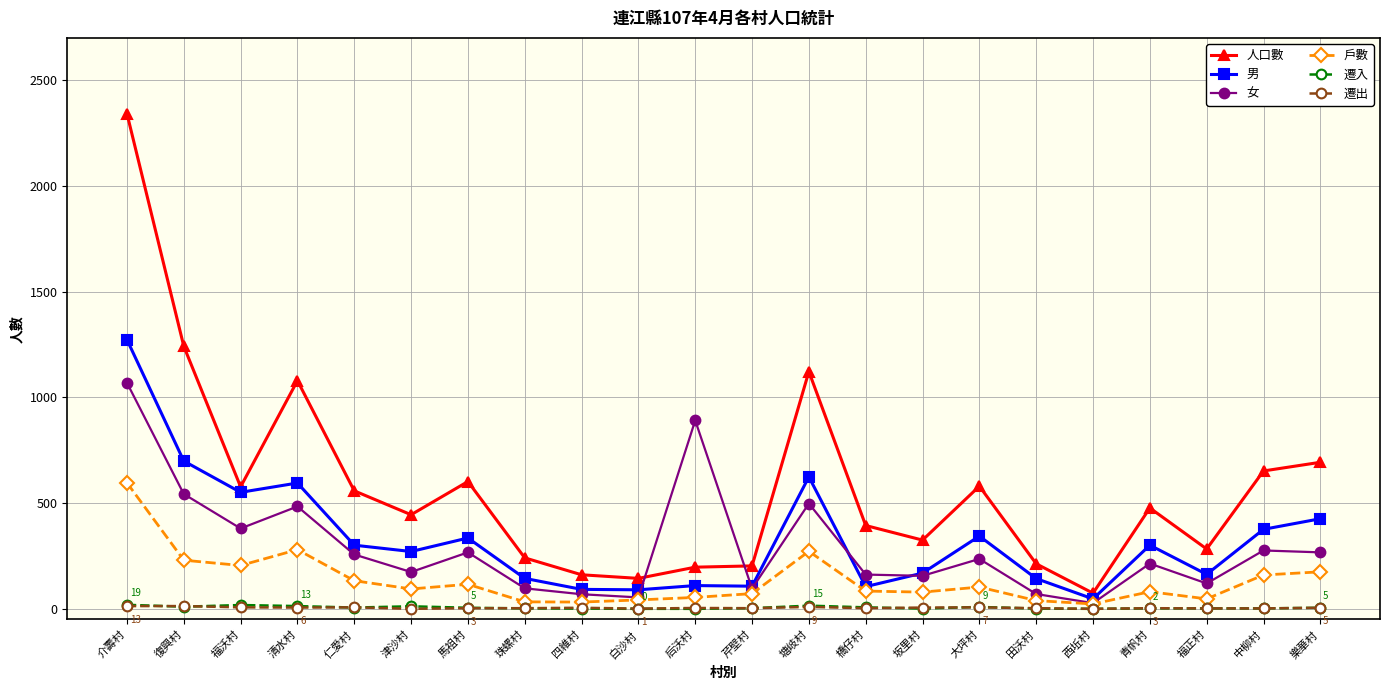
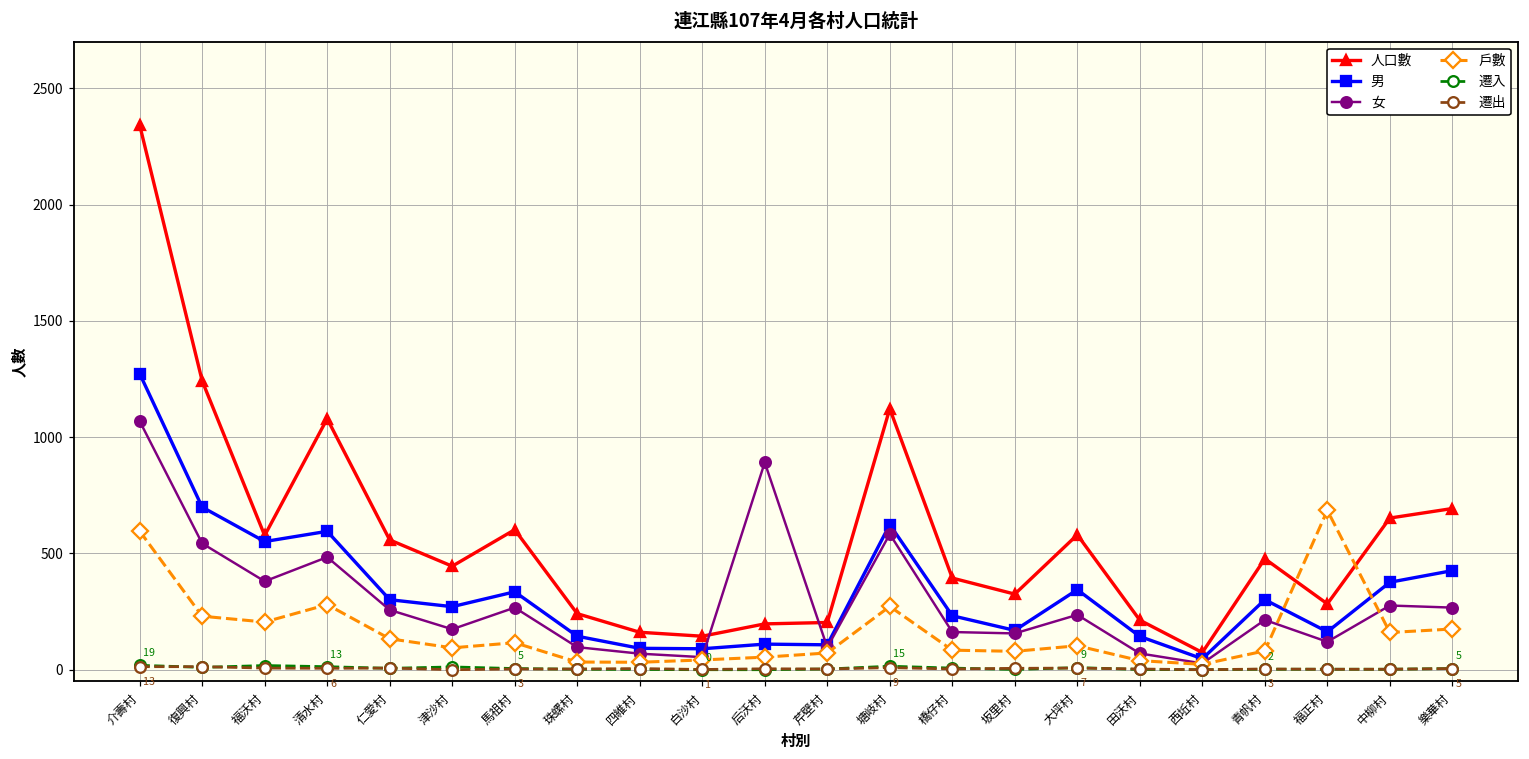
女, 塘岐村: 500 -> 580
男, 橋仔村: 110 -> 230
戶數, 福正村: 50 -> 690
